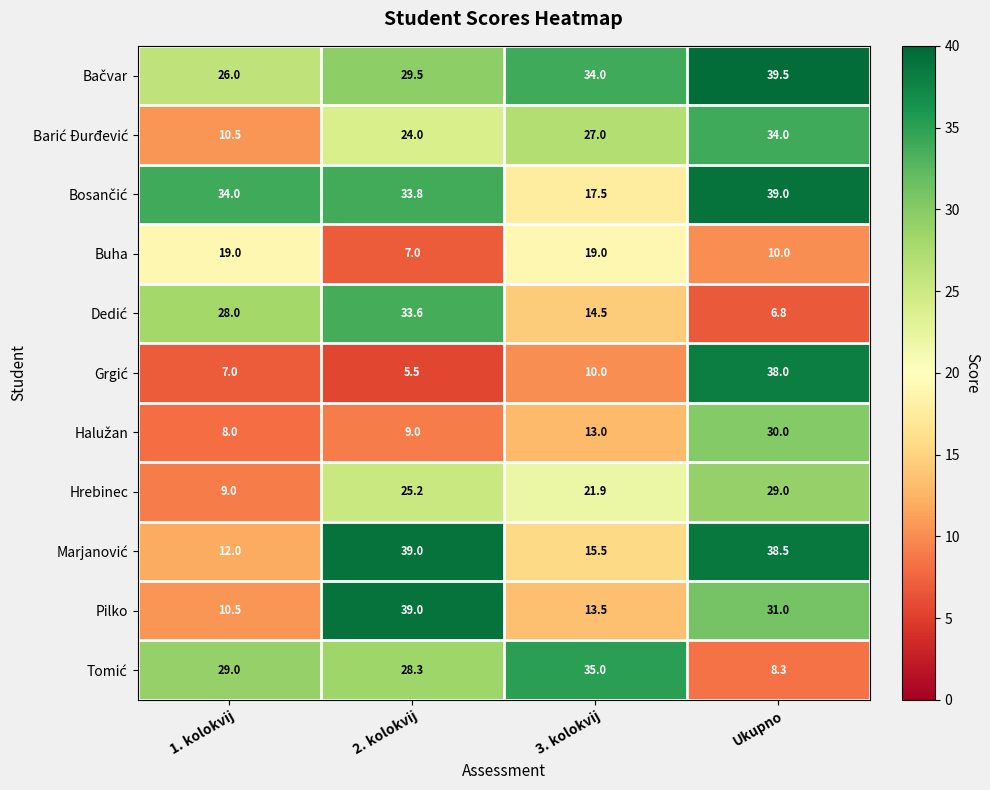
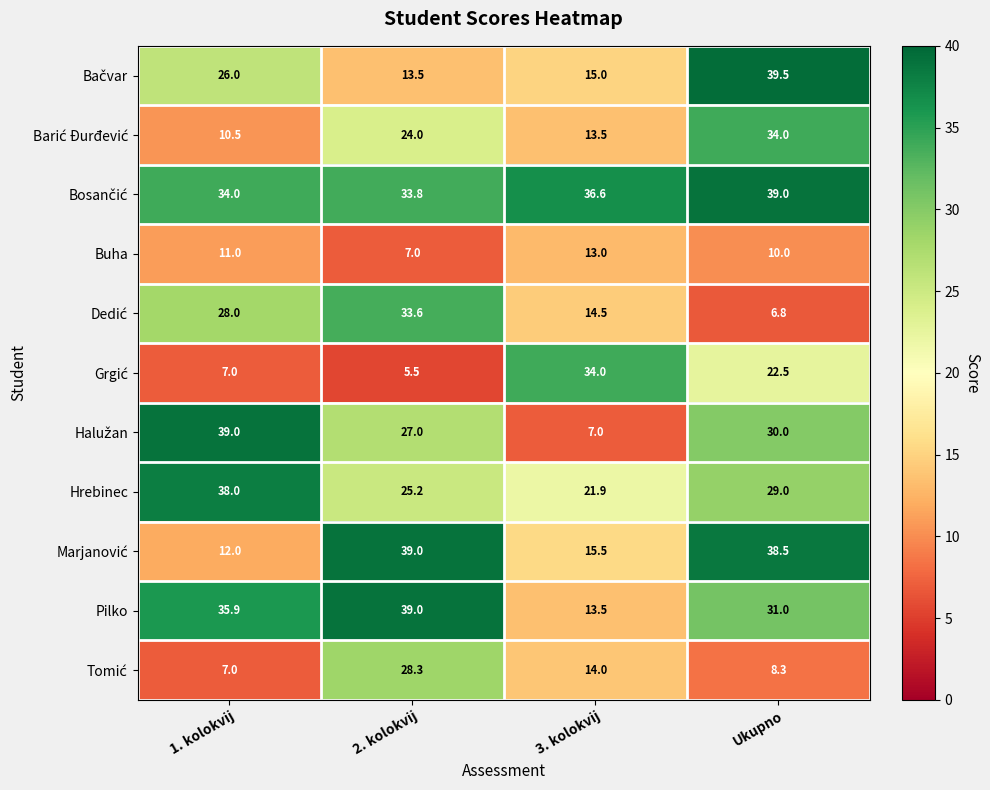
Bačvar, 2. kolokvij: 29.5 -> 13.5
Bačvar, 3. kolokvij: 34.0 -> 15.0
Barić Đurđević, 3. kolokvij: 27.0 -> 13.5
Bosančić, 3. kolokvij: 17.5 -> 36.6
Buha, 1. kolokvij: 19.0 -> 11.0
Buha, 3. kolokvij: 19.0 -> 13.0
Grgić, 3. kolokvij: 10.0 -> 34.0
Grgić, Ukupno: 38.0 -> 22.5
Halužan, 1. kolokvij: 8.0 -> 39.0
Halužan, 2. kolokvij: 9.0 -> 27.0
Halužan, 3. kolokvij: 13.0 -> 7.0
Hrebinec, 1. kolokvij: 9.0 -> 38.0
Pilko, 1. kolokvij: 10.5 -> 35.9
Tomić, 1. kolokvij: 29.0 -> 7.0
Tomić, 3. kolokvij: 35.0 -> 14.0
